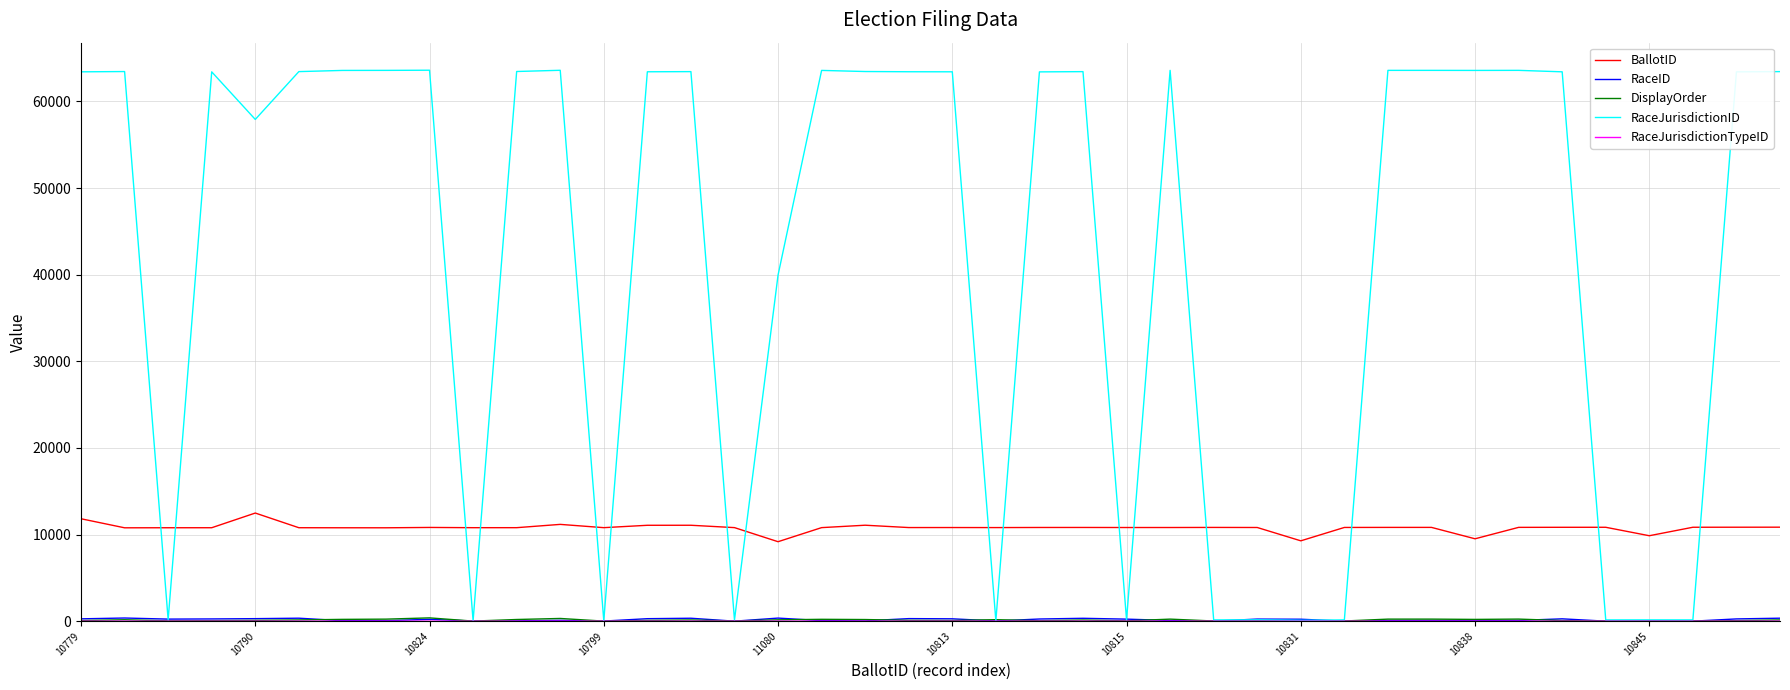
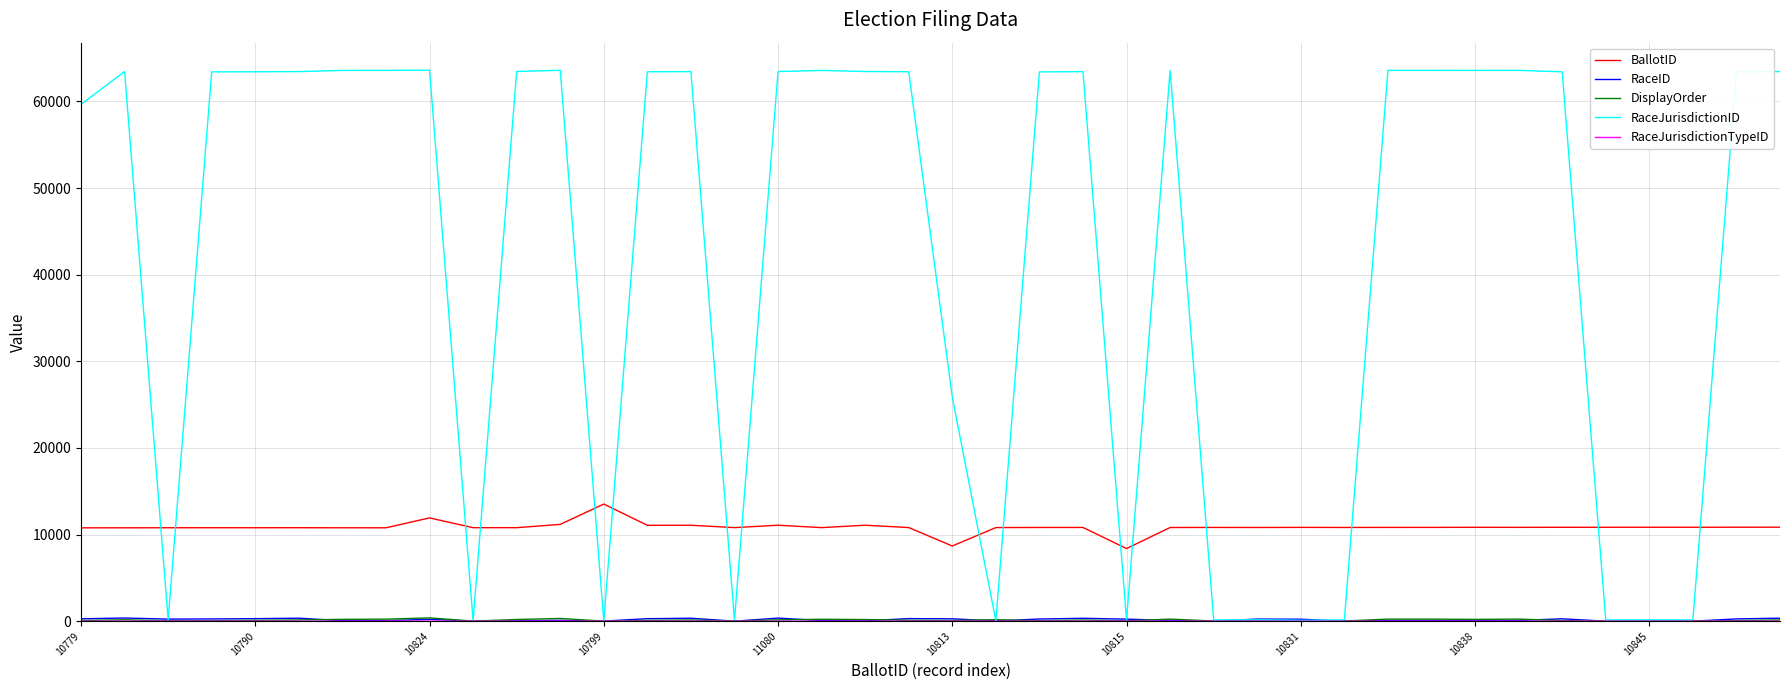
BallotID, 10779: 12000 -> 11000
RaceJurisdictionID, 10779: 63000 -> 60000
BallotID, 10790: 12000 -> 11000
RaceJurisdictionID, 10790: 58000 -> 63000
BallotID, 10824: 11000 -> 12000
BallotID, 10799: 11000 -> 14000
BallotID, 11080: 9000 -> 11000
RaceJurisdictionID, 11080: 40000 -> 63000
BallotID, 10813: 11000 -> 9000
RaceJurisdictionID, 10813: 63000 -> 26000
BallotID, 10815: 11000 -> 8000
BallotID, 10831: 9000 -> 11000
BallotID, 10838: 10000 -> 11000
BallotID, 10845: 10000 -> 11000
